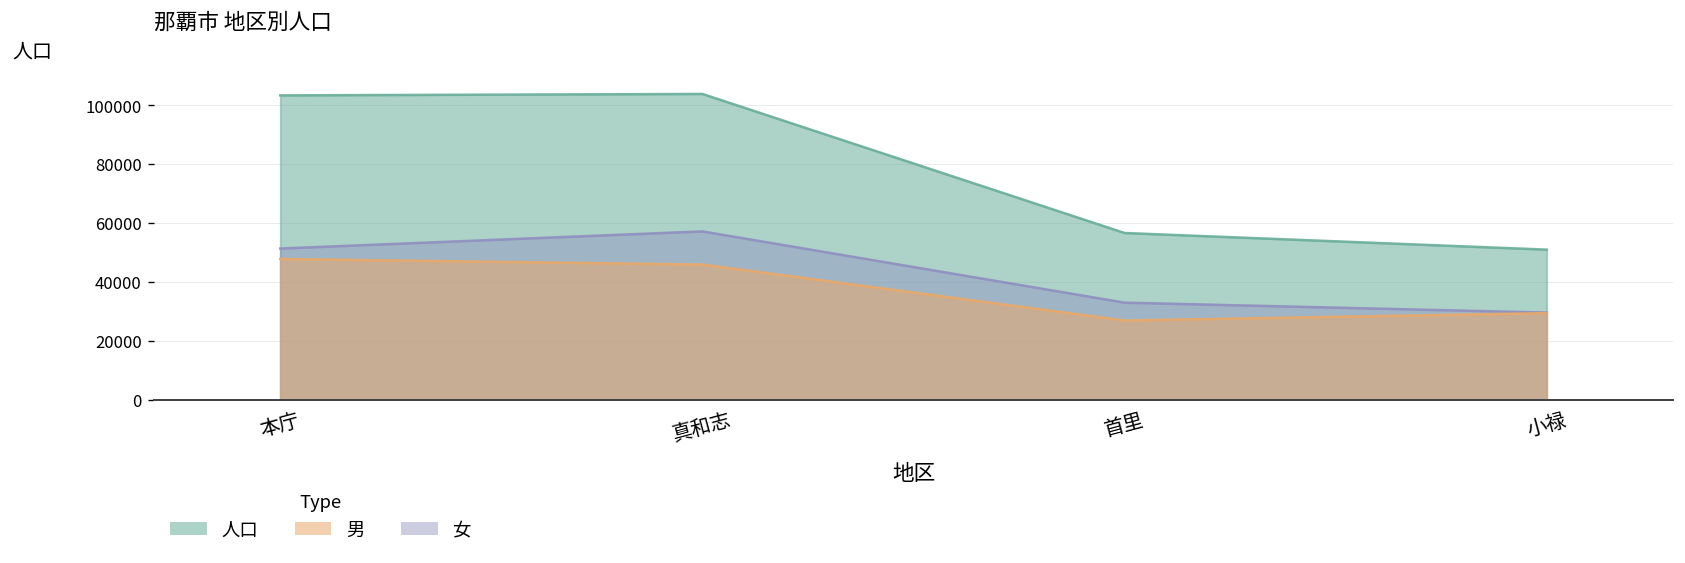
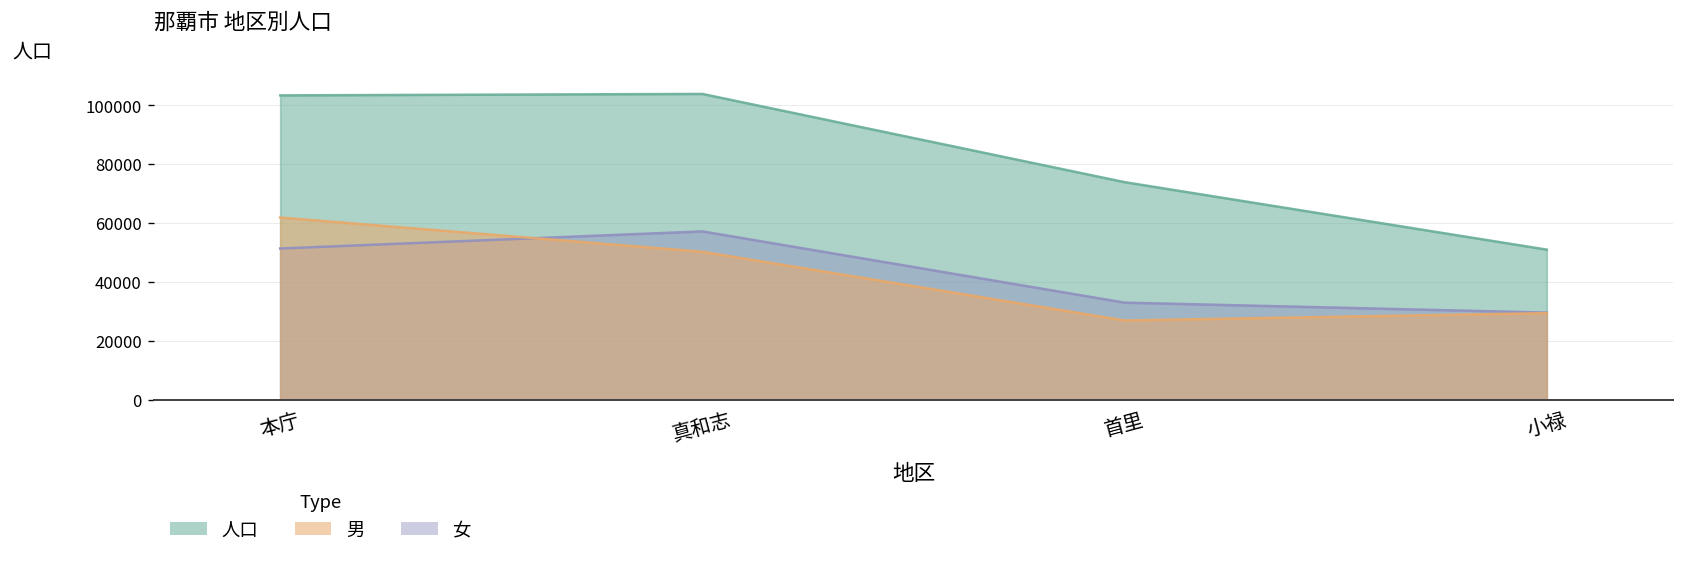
男, 本庁: 48000 -> 62000
男, 真和志: 46000 -> 50000
人口, 首里: 57000 -> 74000
